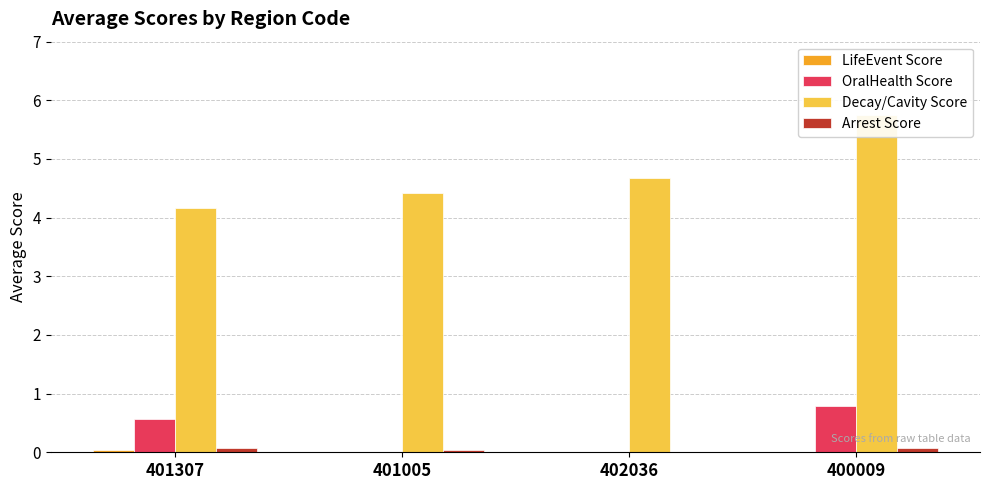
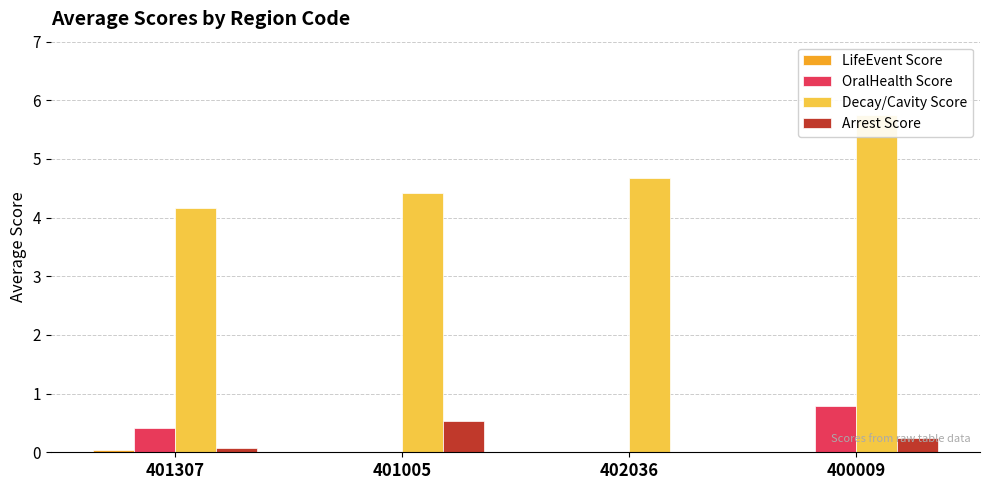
OralHealth Score, 401307: 0.6 -> 0.4
Arrest Score, 401005: 0.0 -> 0.5
Arrest Score, 400009: 0.1 -> 0.2
